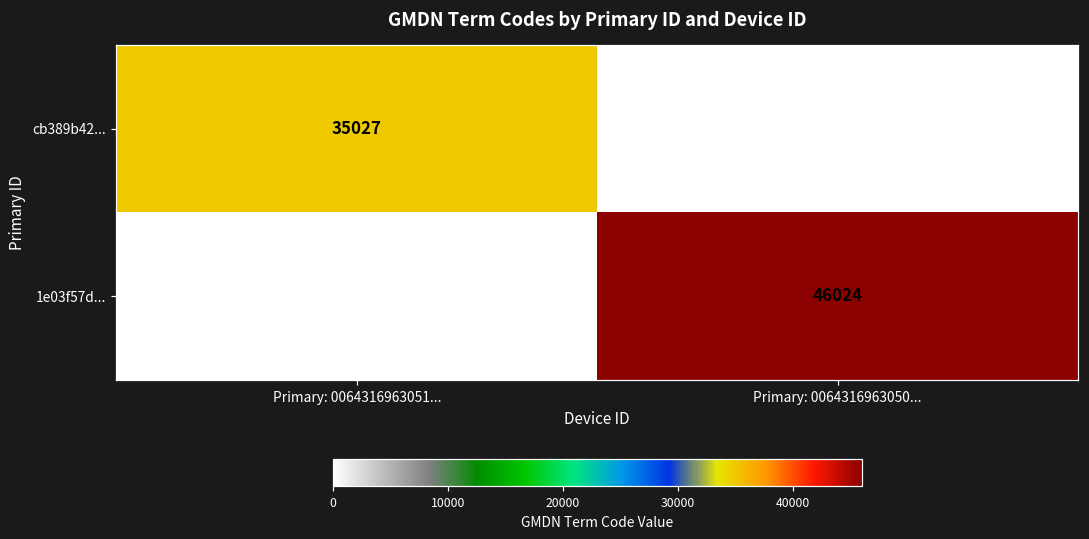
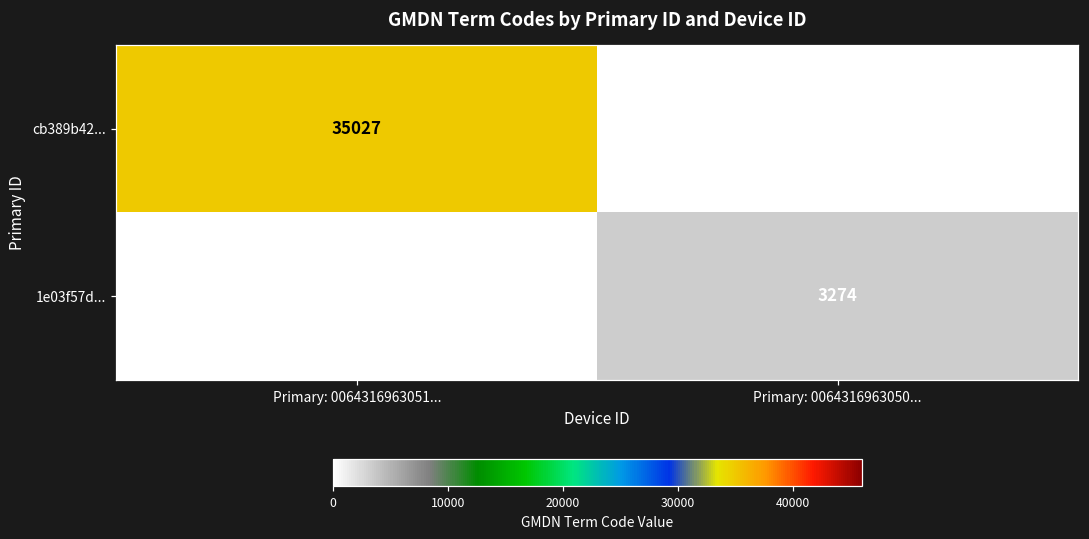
1e03f57d..., Primary: 0064316963050...: 46024 -> 3274
